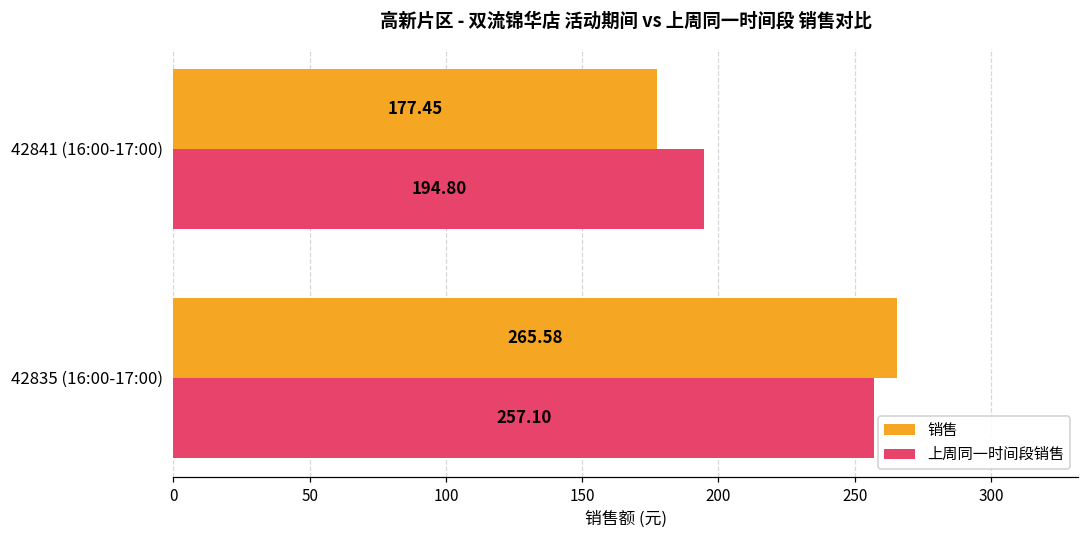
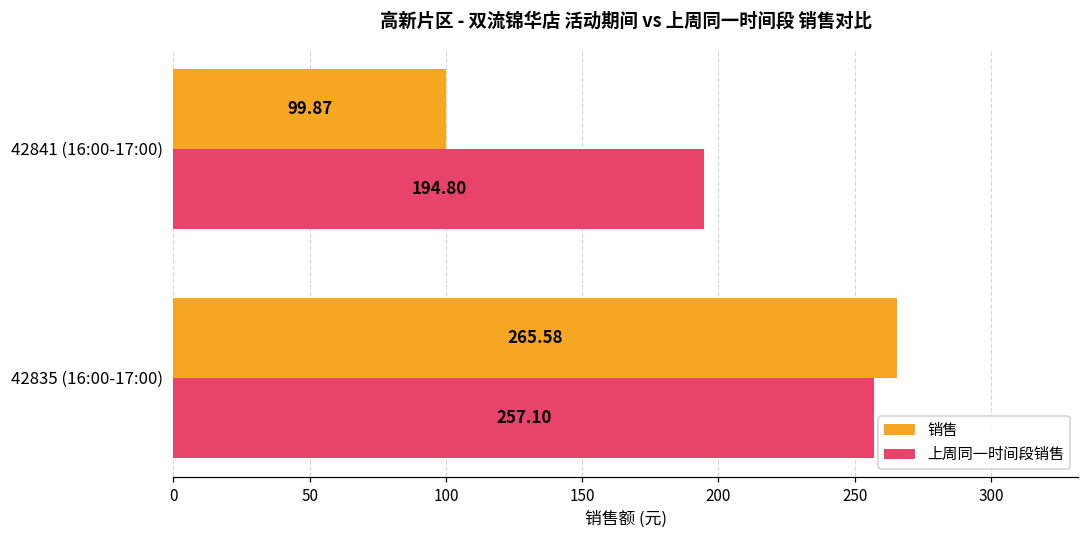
销售, 42841 (16:00-17:00): 177.45 -> 99.87
